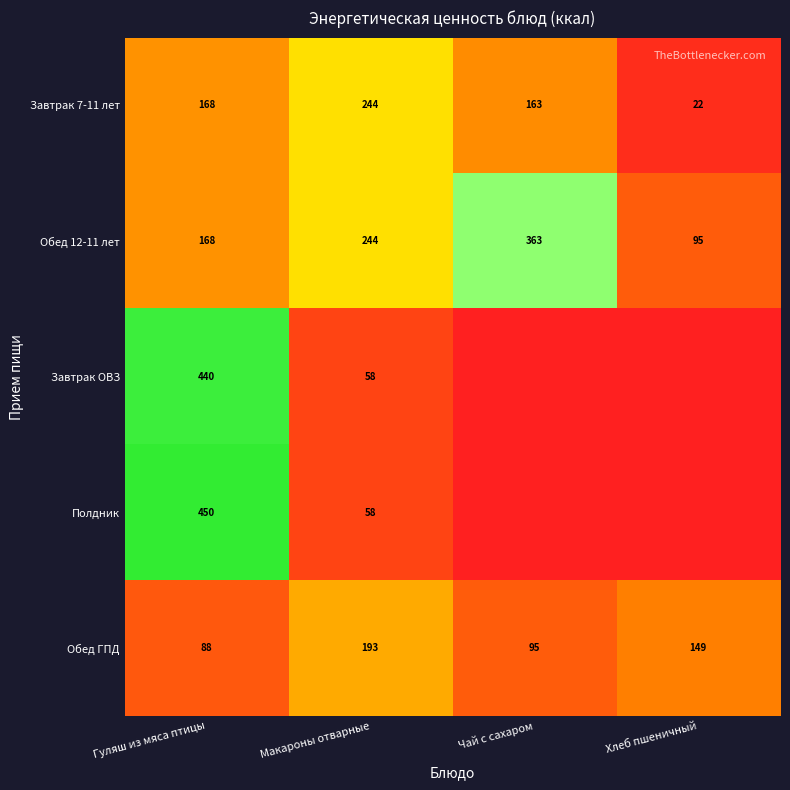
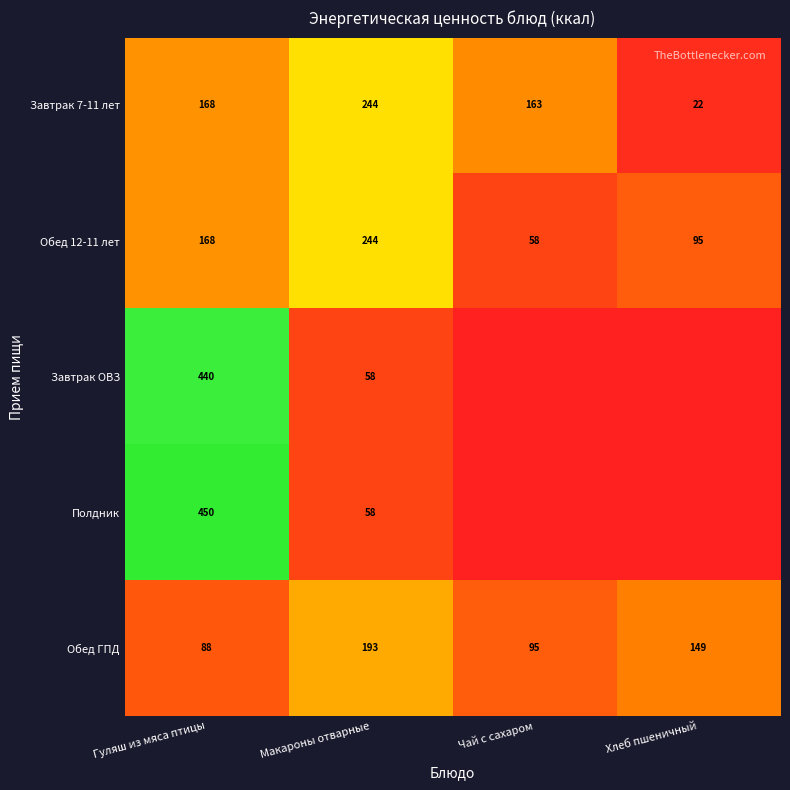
Обед 12-11 лет, Чай с сахаром: 363 -> 58
